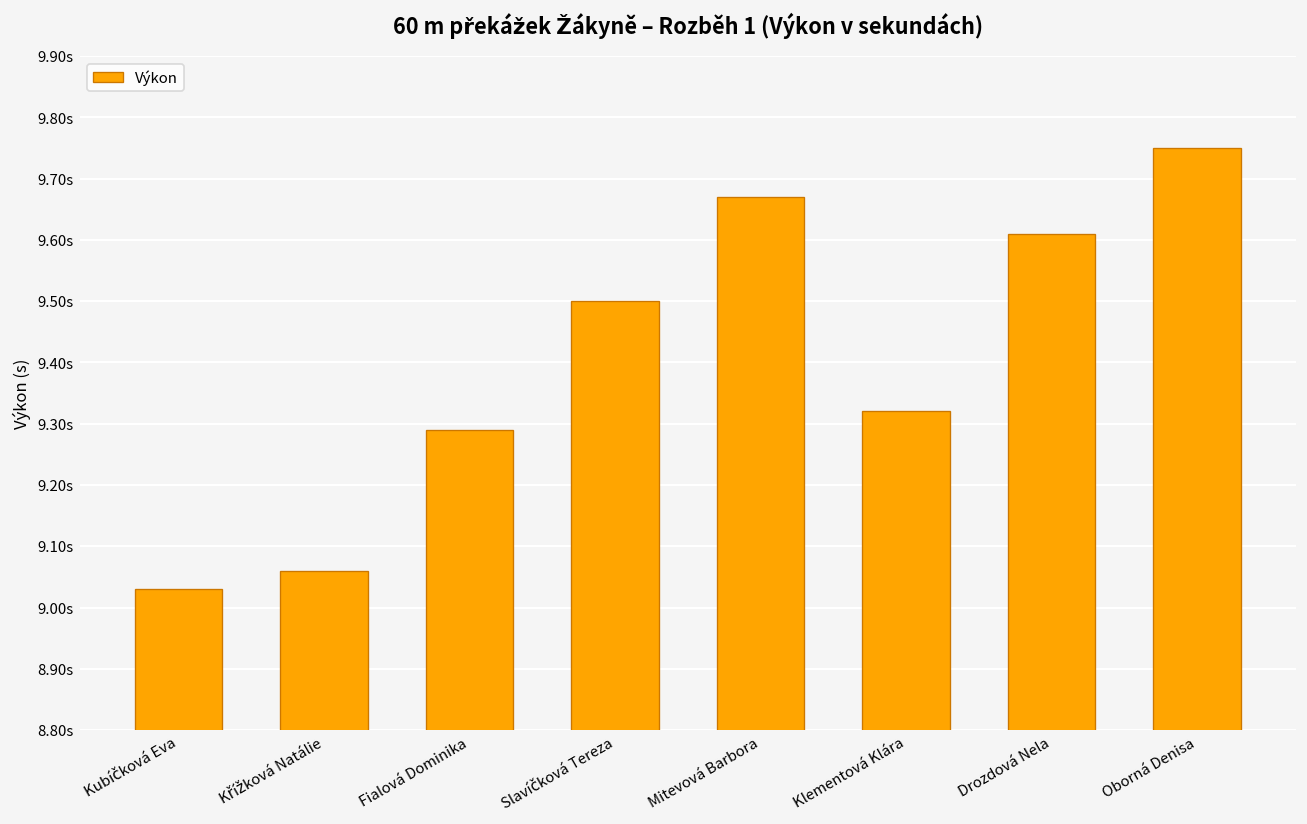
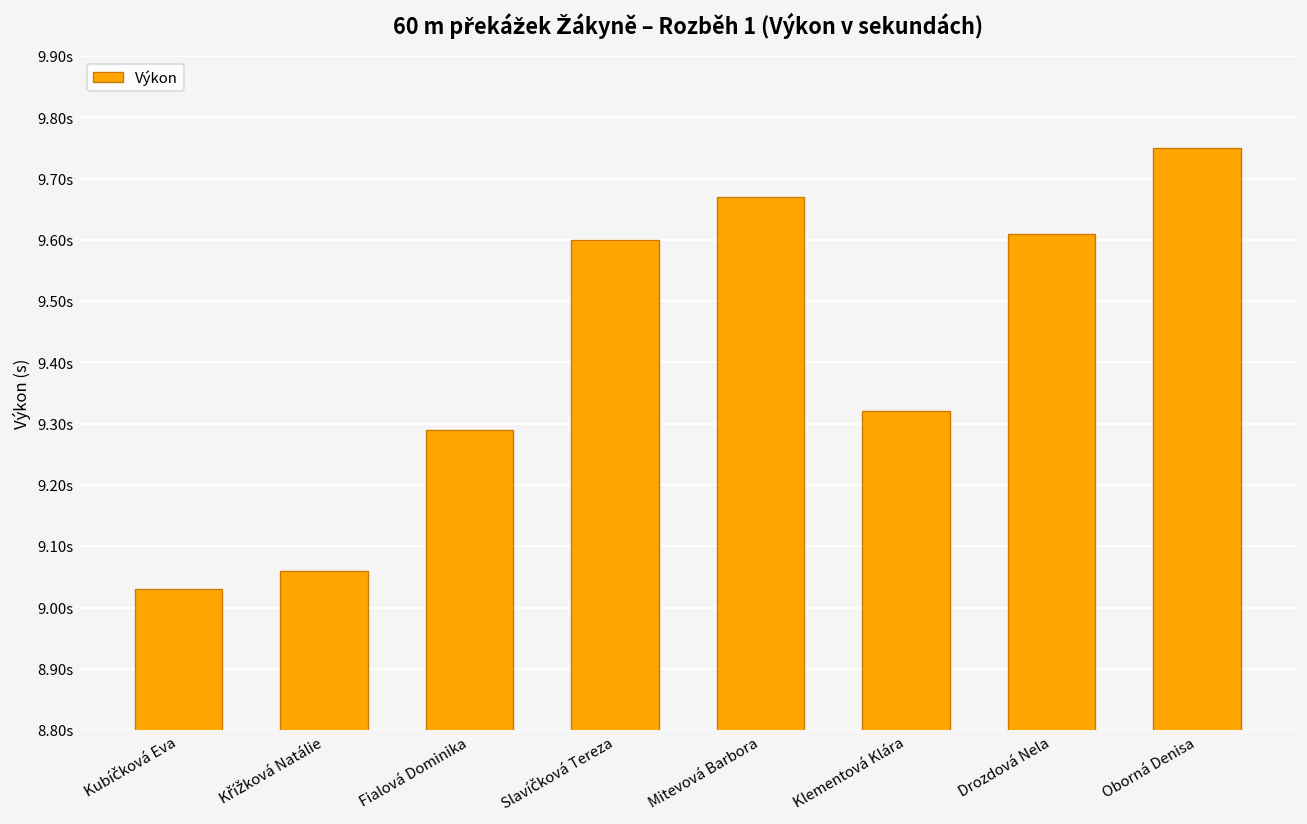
Slavíčková Tereza: 9.5s -> 9.6s
